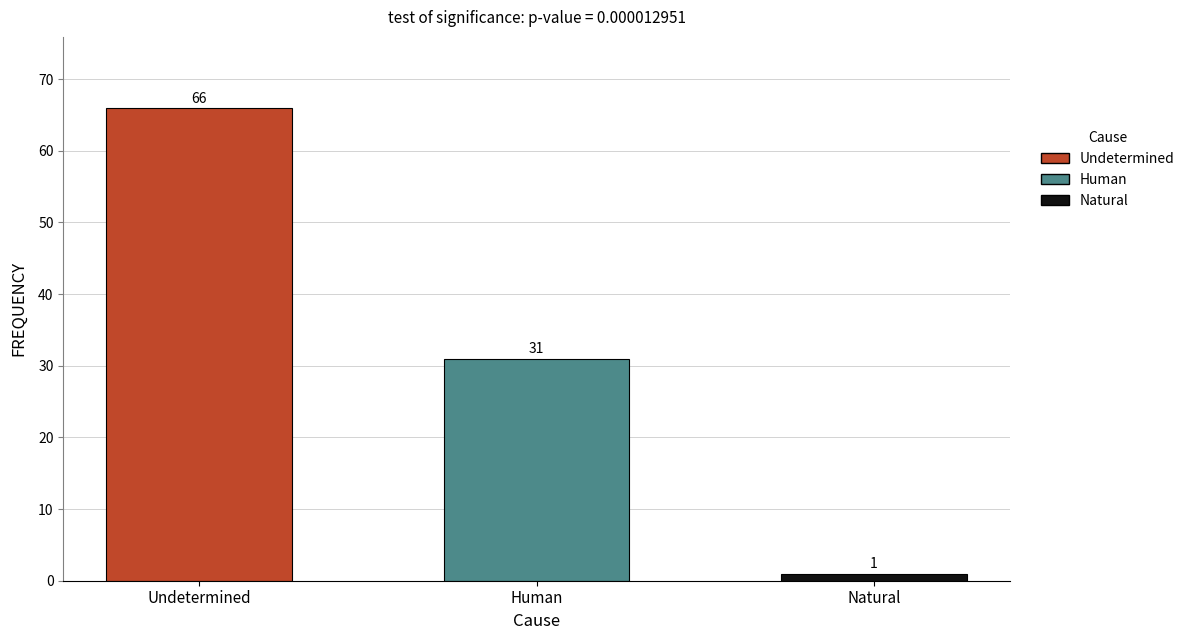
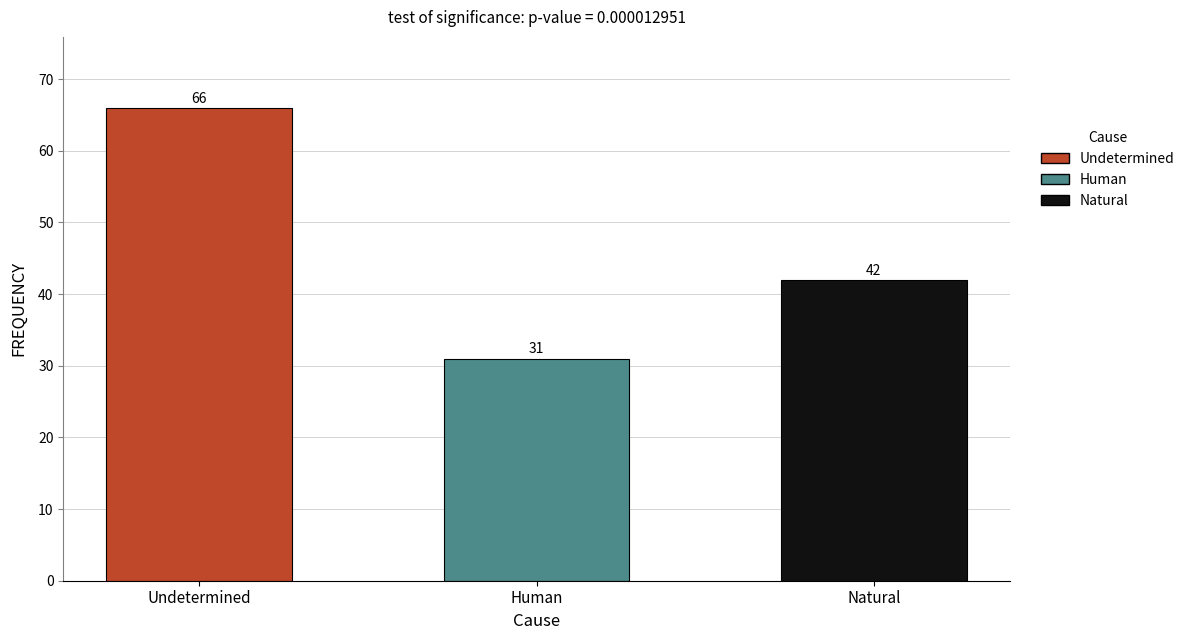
Natural: 1 -> 42
